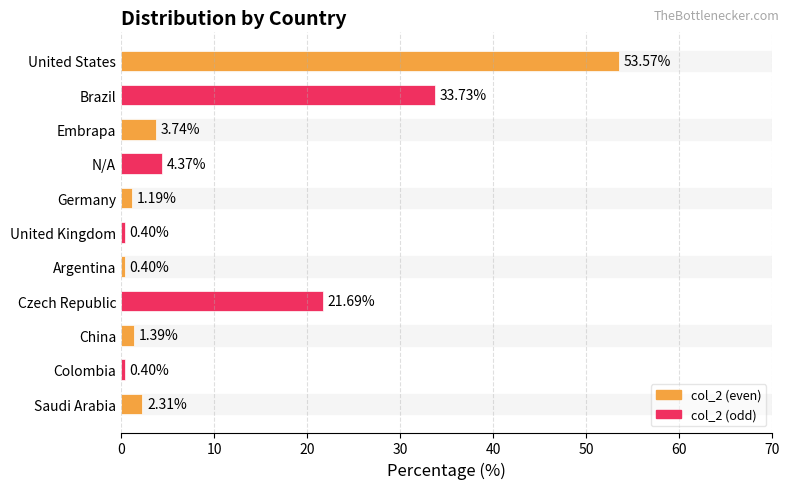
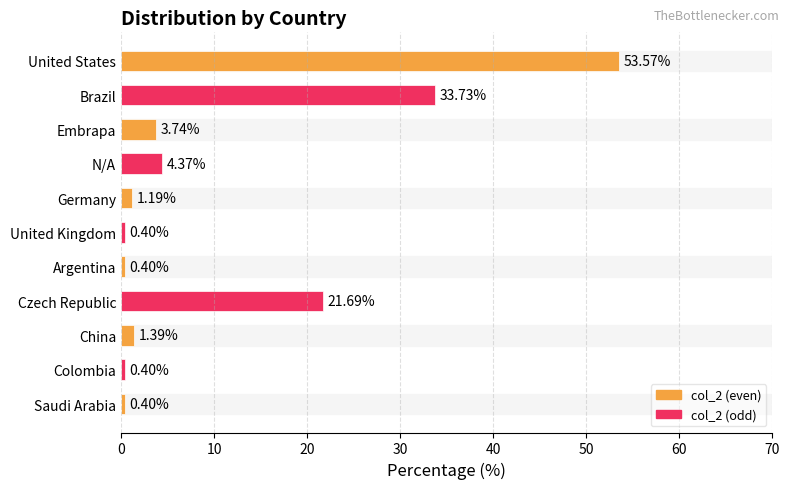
Saudi Arabia: 2.31% -> 0.40%
